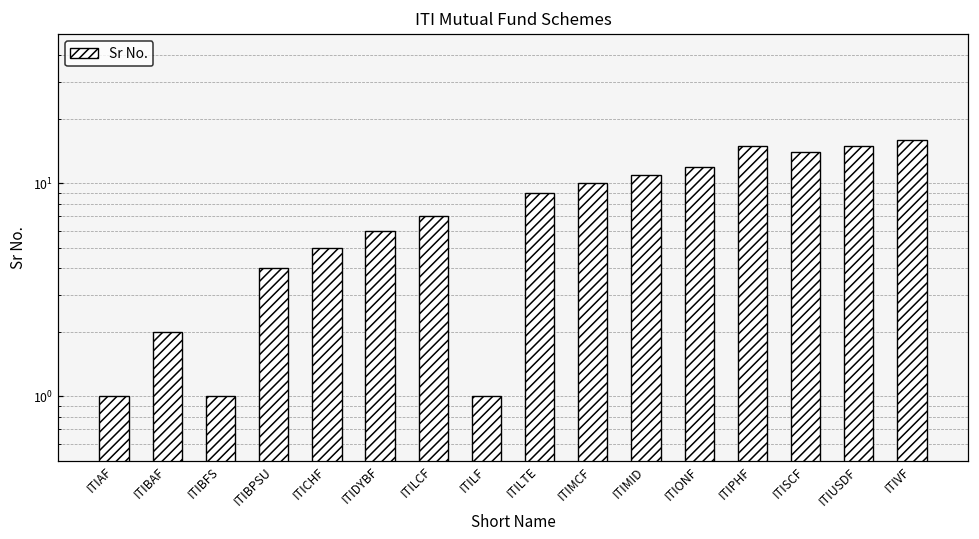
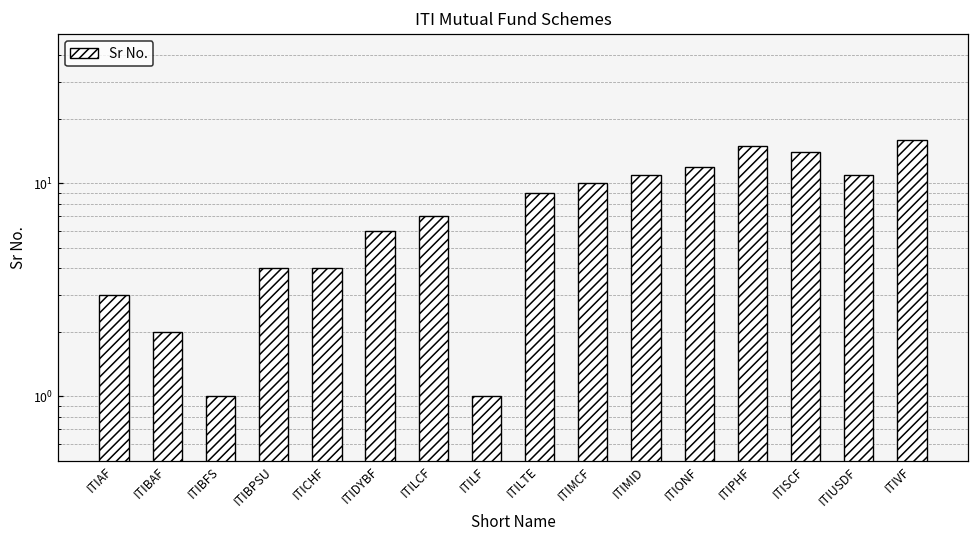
ITIAF: 1 -> 3
ITICHF: 5 -> 4
ITIUSDF: 15 -> 11
